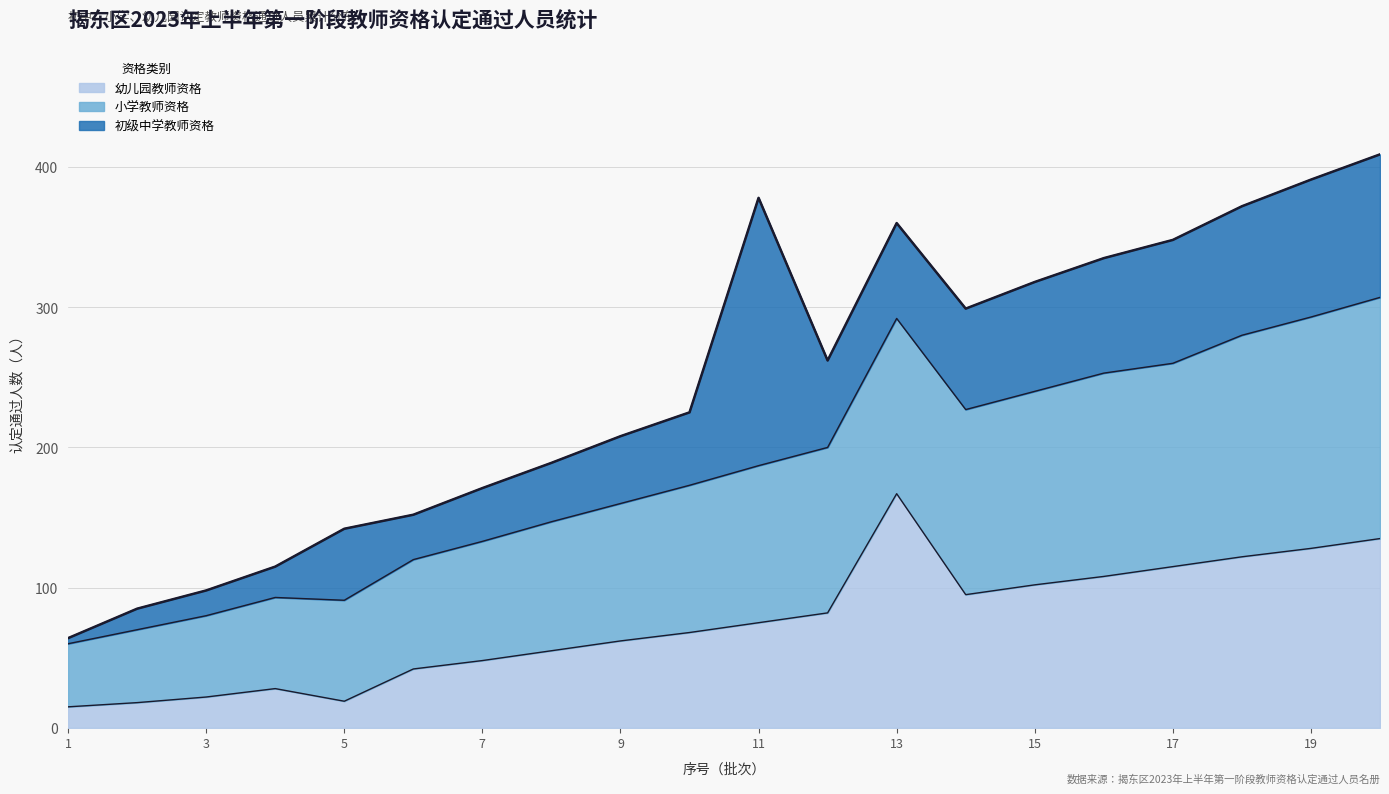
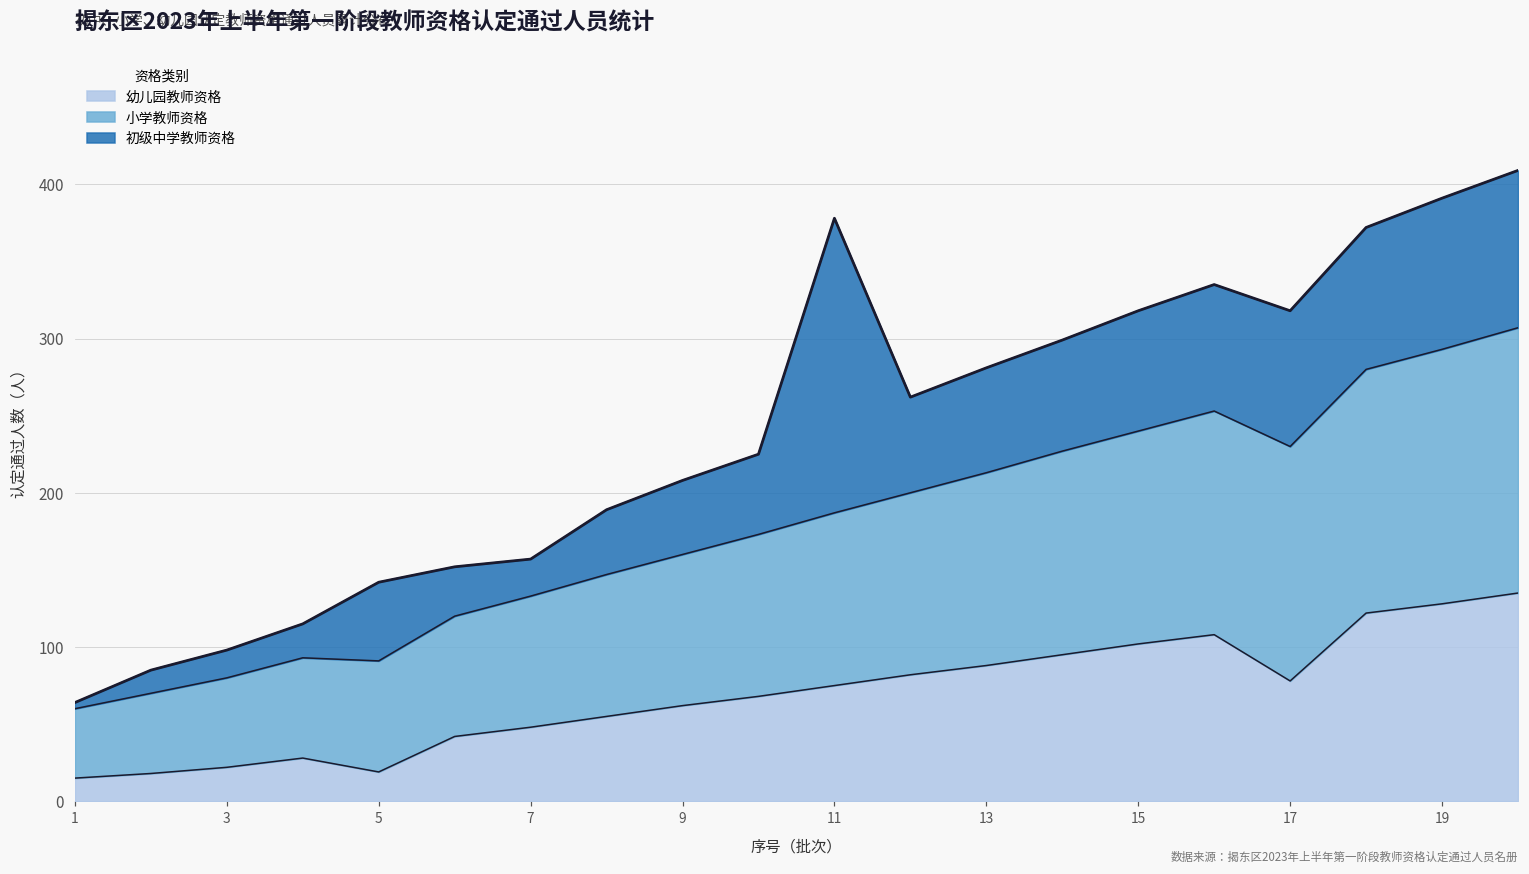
初级中学教师资格, 7: 38 -> 24
幼儿园教师资格, 13: 167 -> 88
幼儿园教师资格, 17: 115 -> 78
小学教师资格, 17: 145 -> 152
